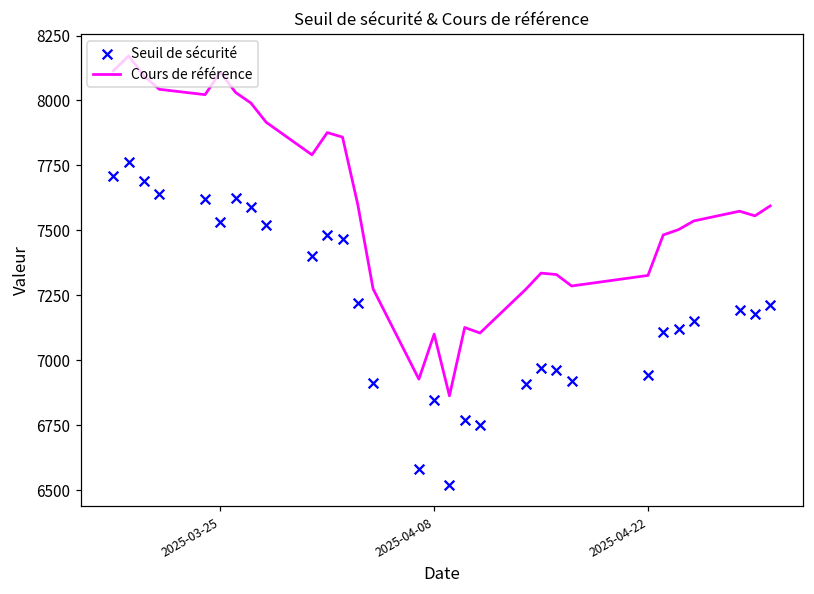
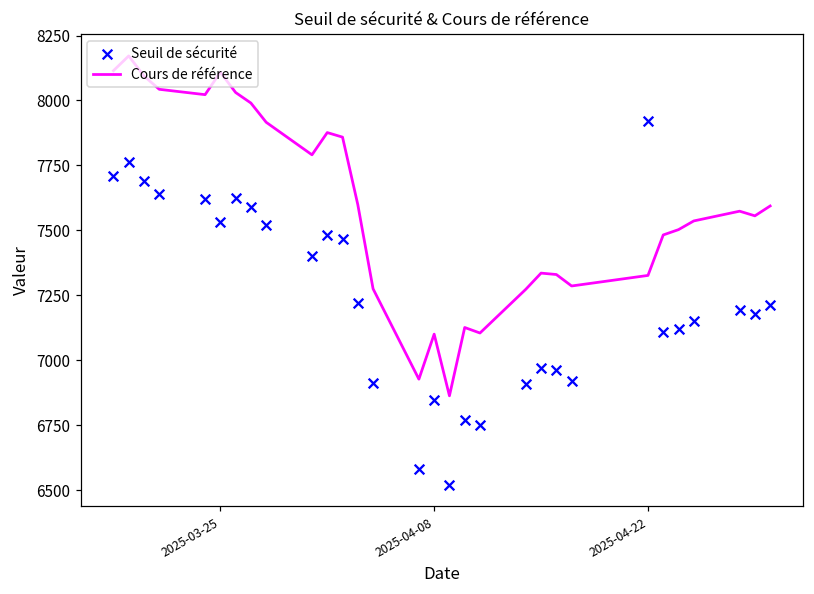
Seuil de sécurité, 2025-04-22: 6940 -> 7920
